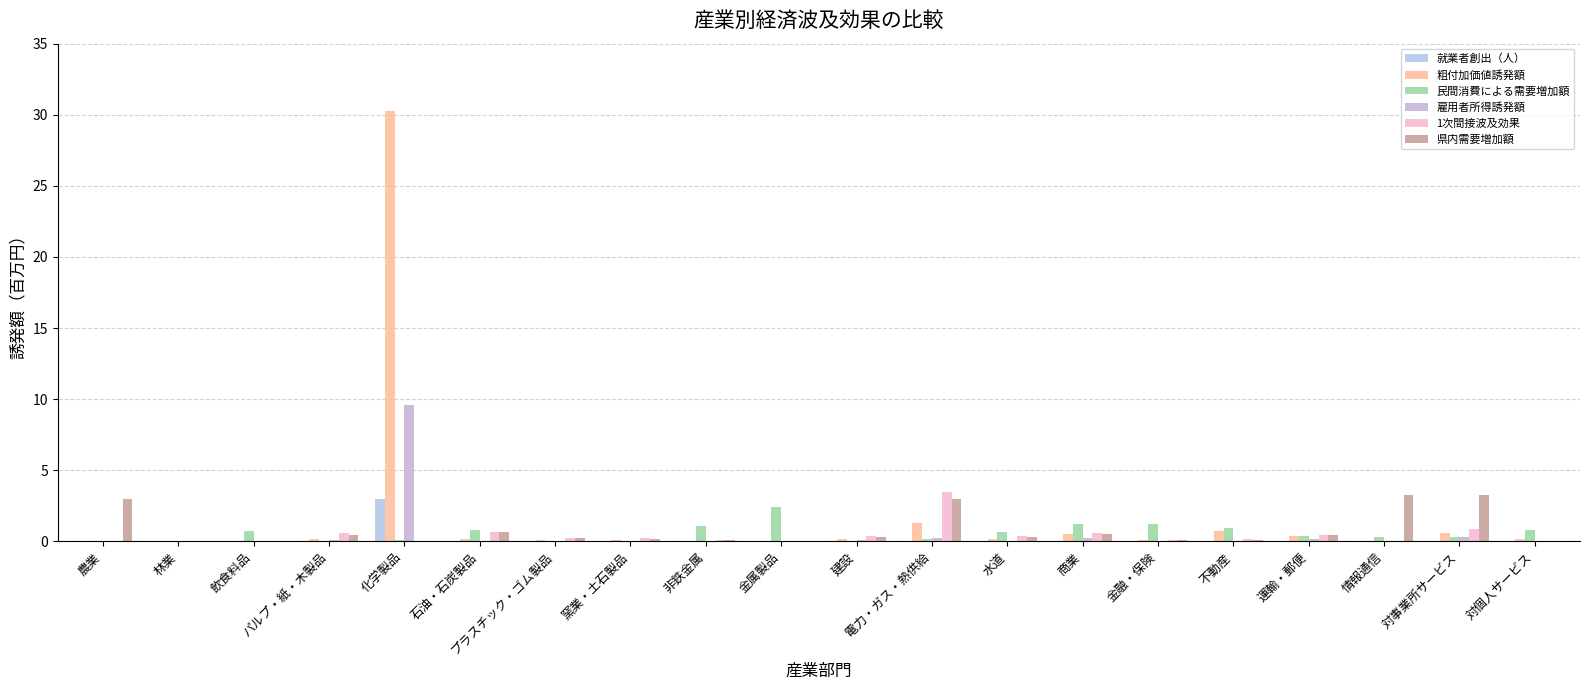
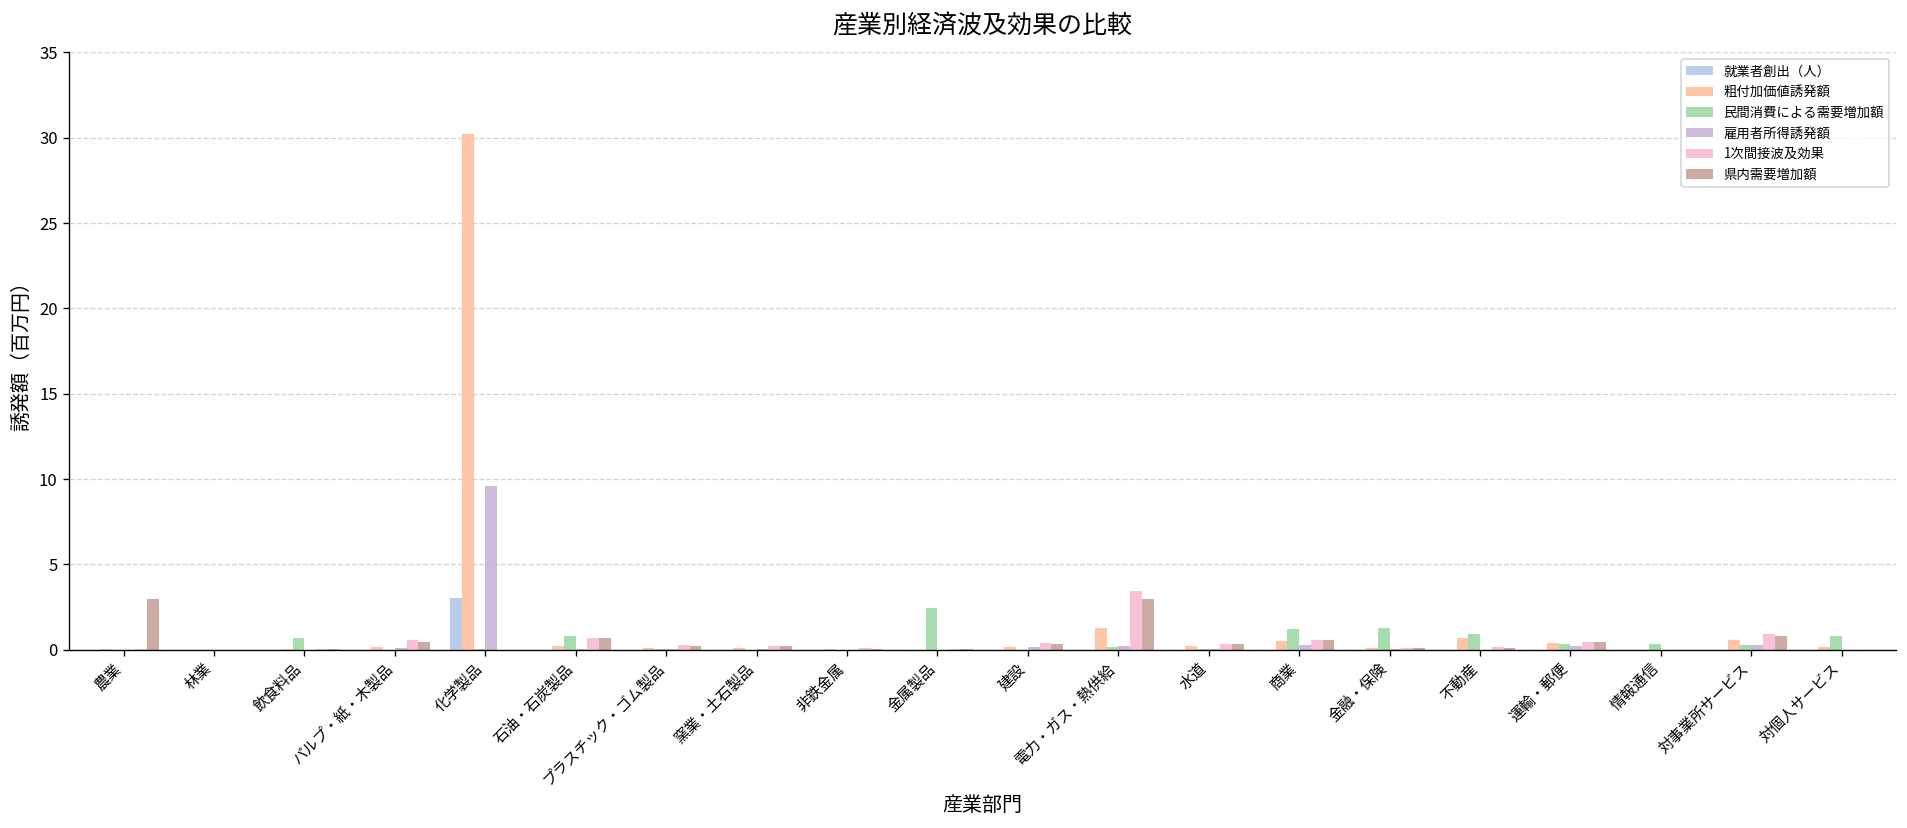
民間消費による需要増加額, 非鉄金属: 1.1 -> 0.0
民間消費による需要増加額, 水道: 0.6 -> 0.1
県内需要増加額, 情報通信: 3.3 -> 0.0
県内需要増加額, 対事業所サービス: 3.2 -> 0.8
